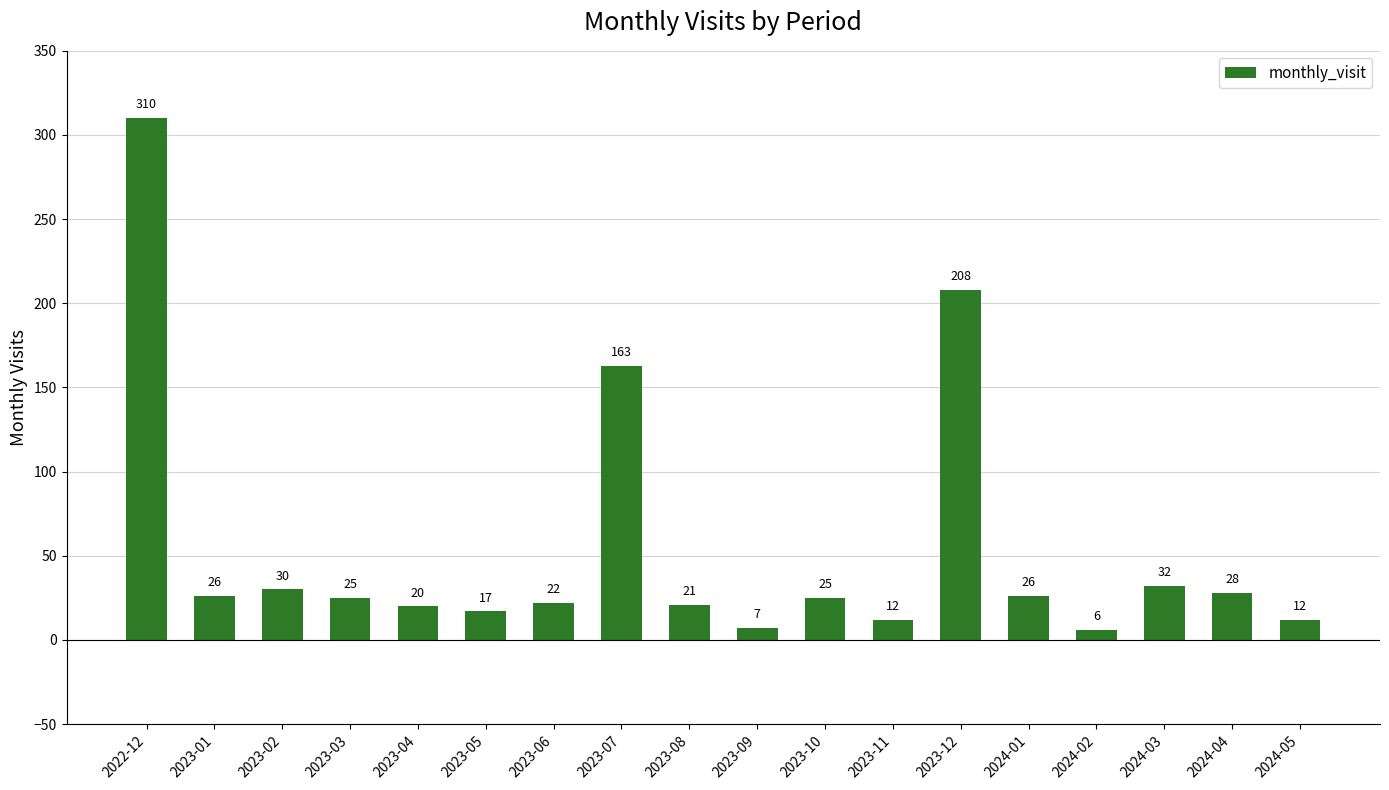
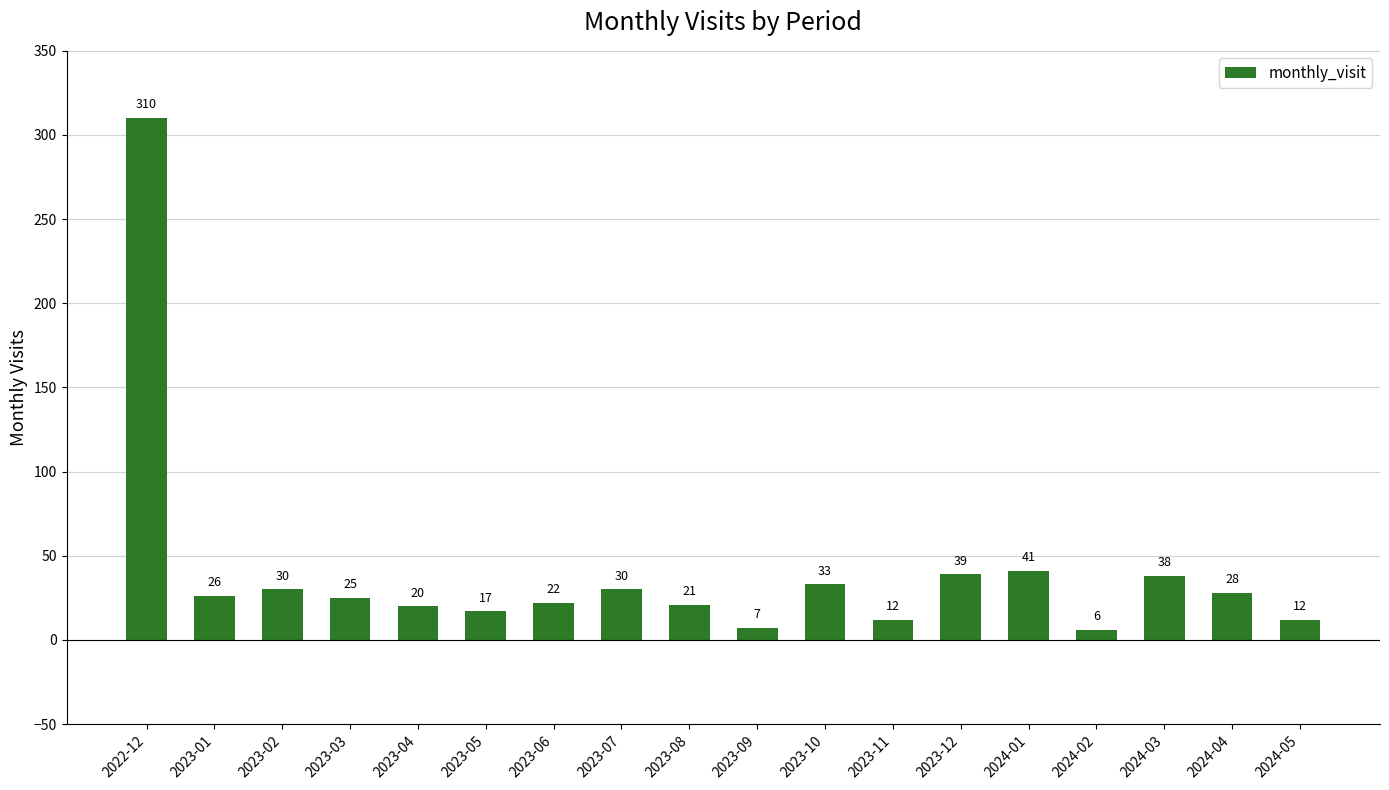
2023-07: 163 -> 30
2023-10: 25 -> 33
2023-12: 208 -> 39
2024-01: 26 -> 41
2024-03: 32 -> 38
